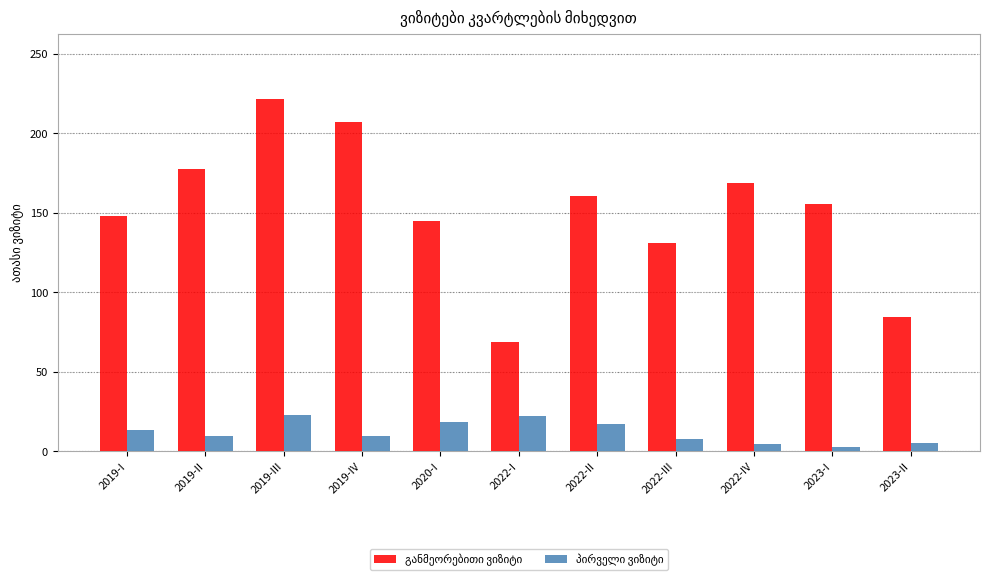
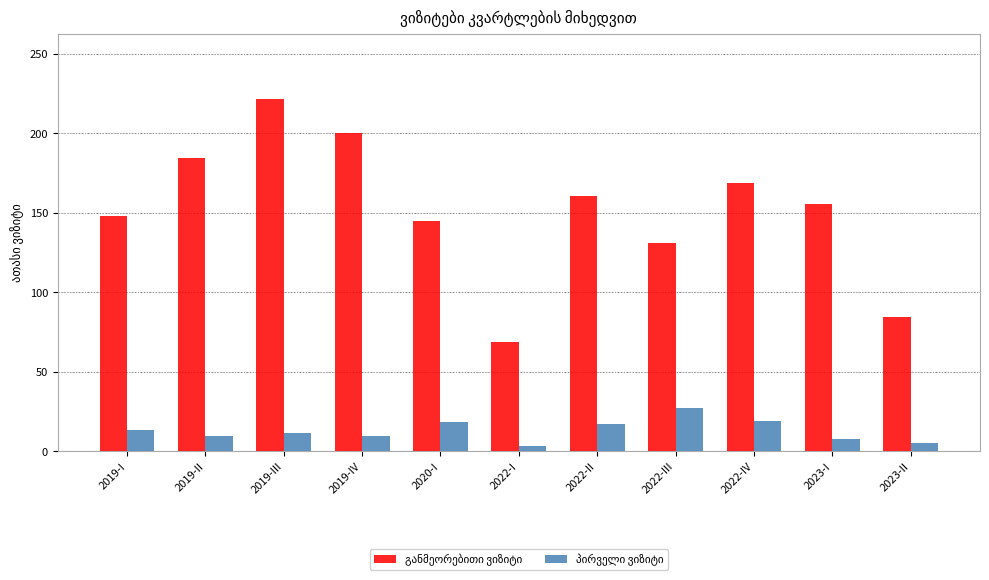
განმეორებითი ვიზიტი, 2019-II: 178 -> 184
პირველი ვიზიტი, 2019-III: 23 -> 12
განმეორებითი ვიზიტი, 2019-IV: 207 -> 200
პირველი ვიზიტი, 2022-I: 22 -> 3
პირველი ვიზიტი, 2022-III: 8 -> 27
პირველი ვიზიტი, 2022-IV: 5 -> 19
პირველი ვიზიტი, 2023-I: 3 -> 8
